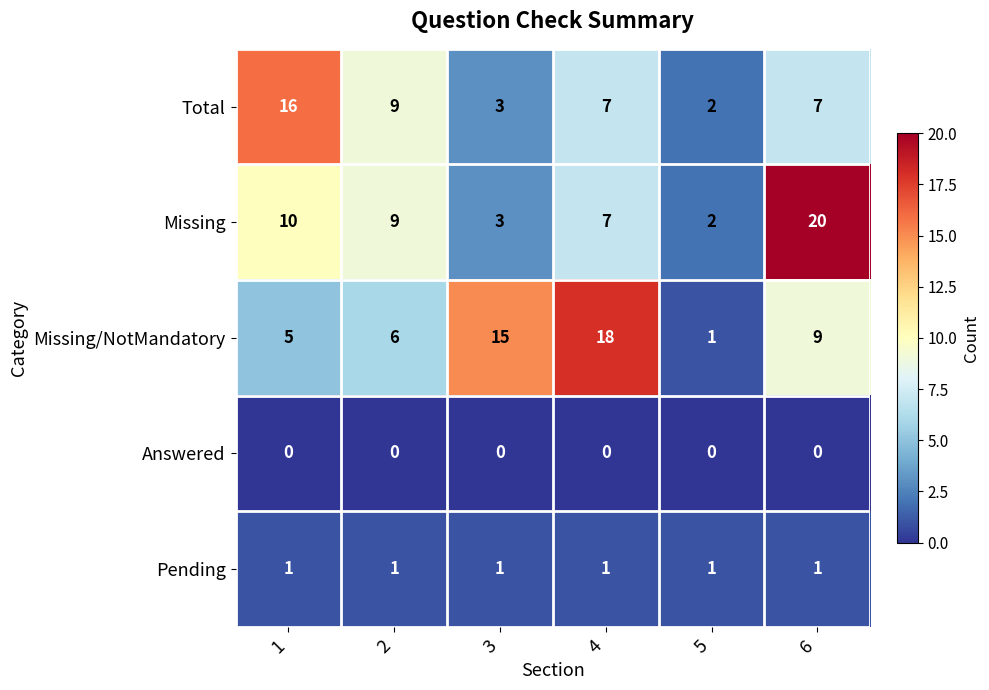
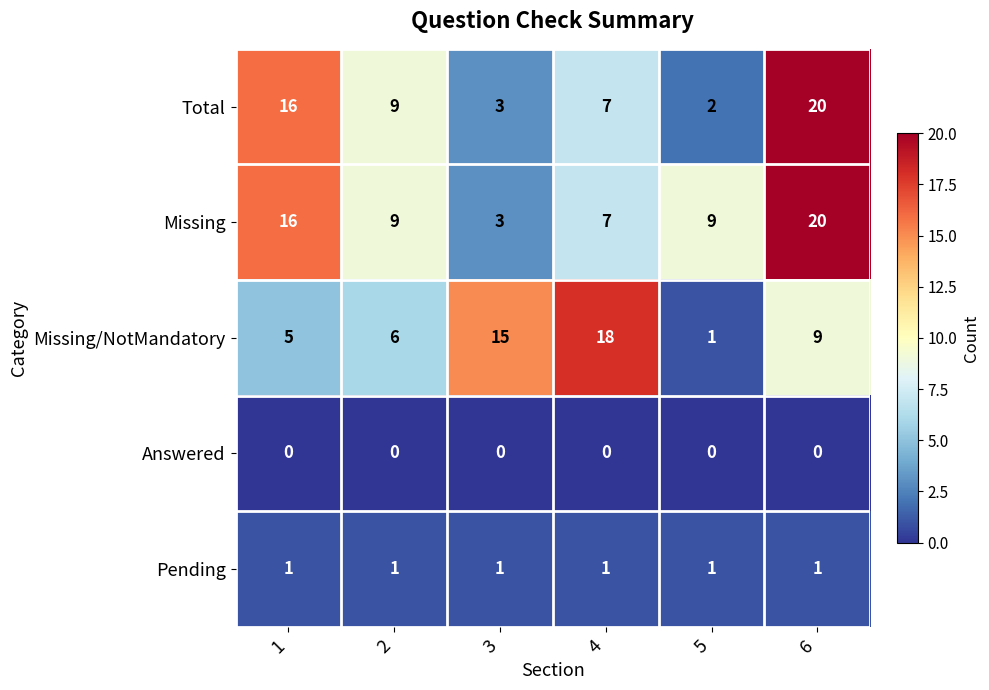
Total, 6: 7 -> 20
Missing, 1: 10 -> 16
Missing, 5: 2 -> 9
